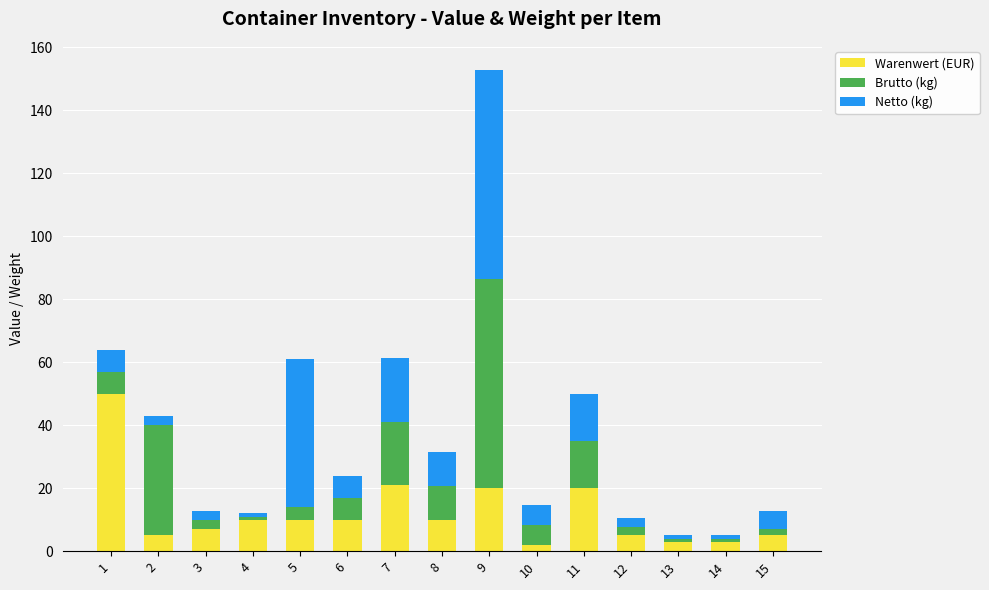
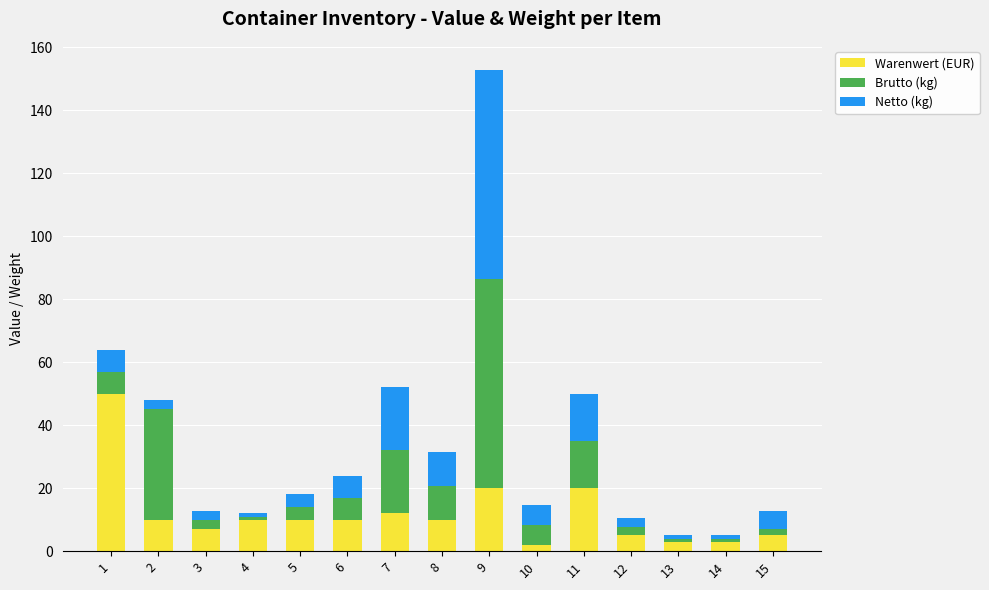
Warenwert (EUR), 2: 5 -> 10
Netto (kg), 5: 47 -> 4
Warenwert (EUR), 7: 21 -> 12
